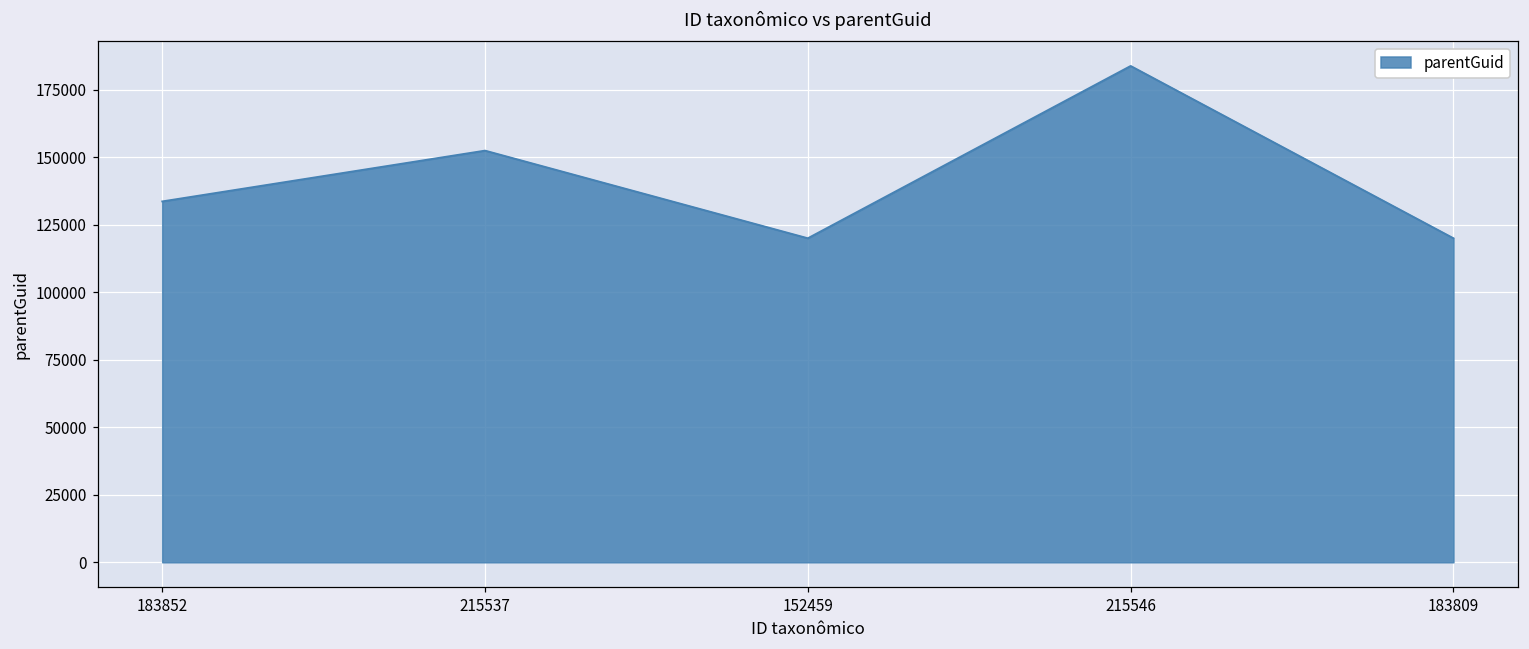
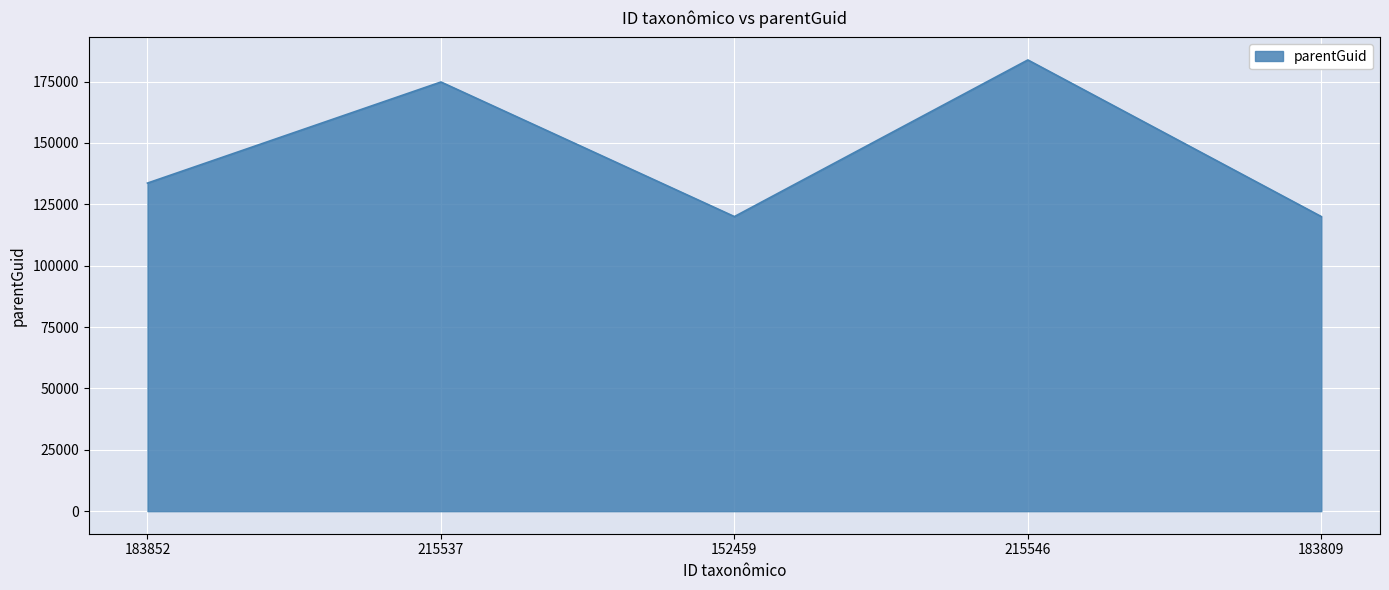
215537: 152000 -> 175000
